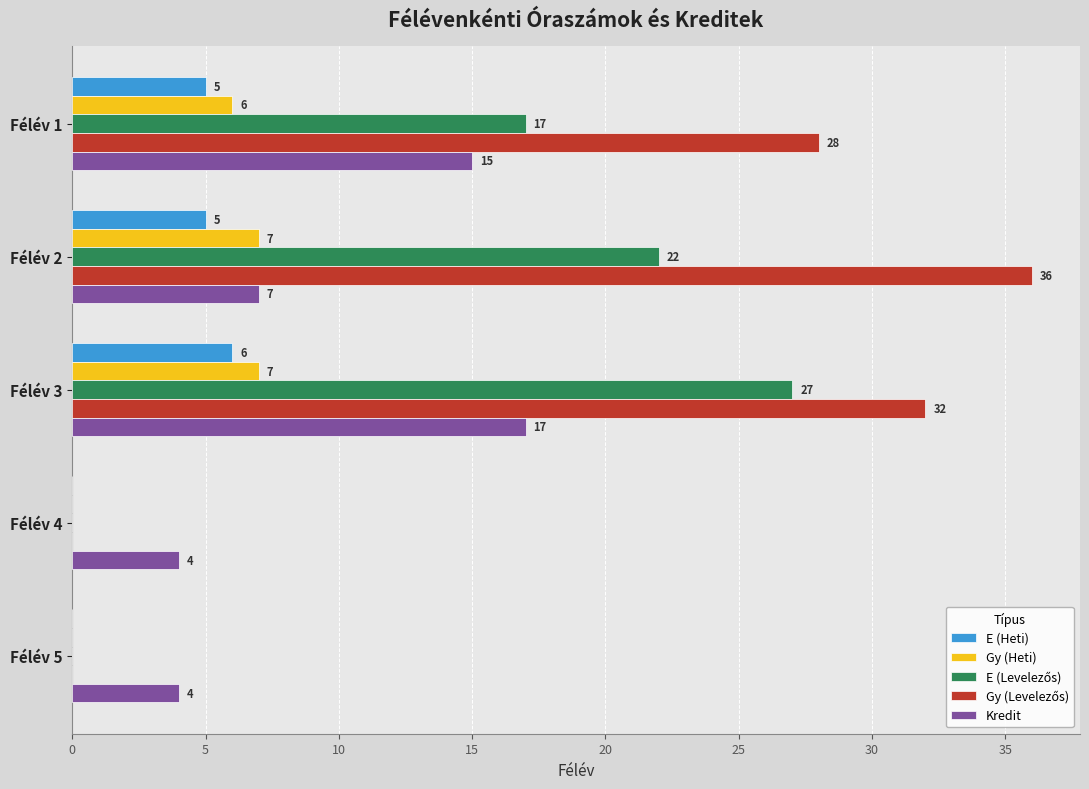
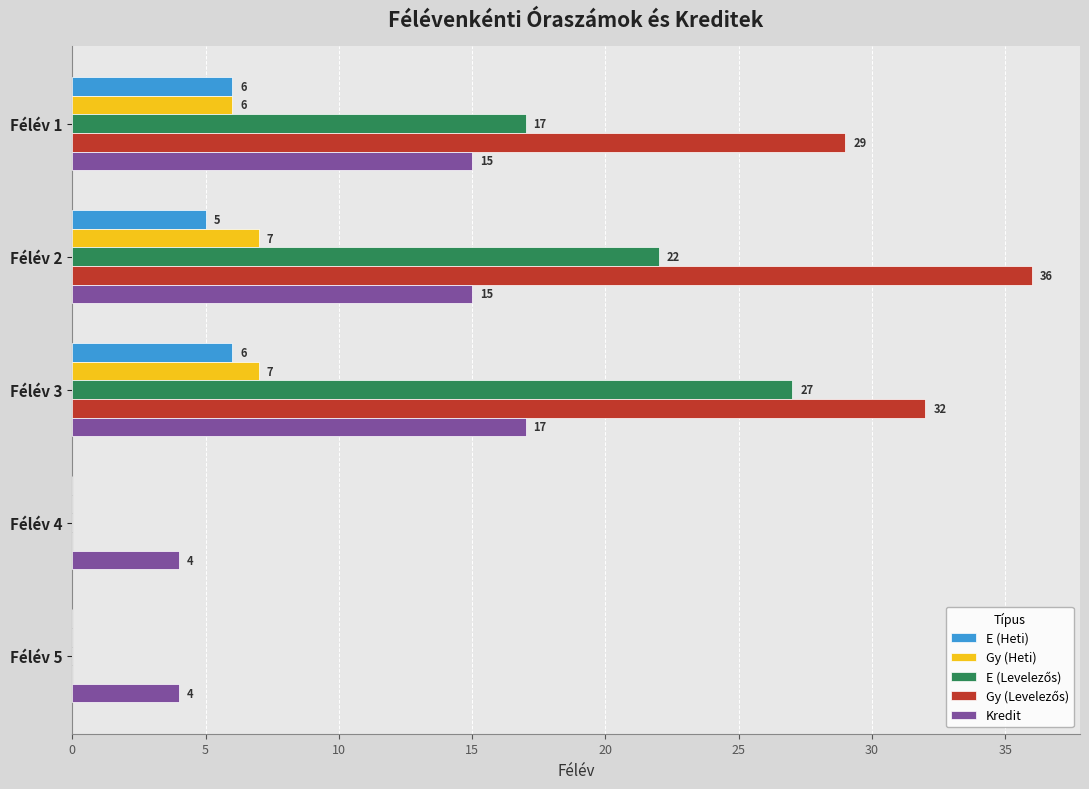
E (Heti), Félév 1: 5 -> 6
Gy (Levelezős), Félév 1: 28 -> 29
Kredit, Félév 2: 7 -> 15
